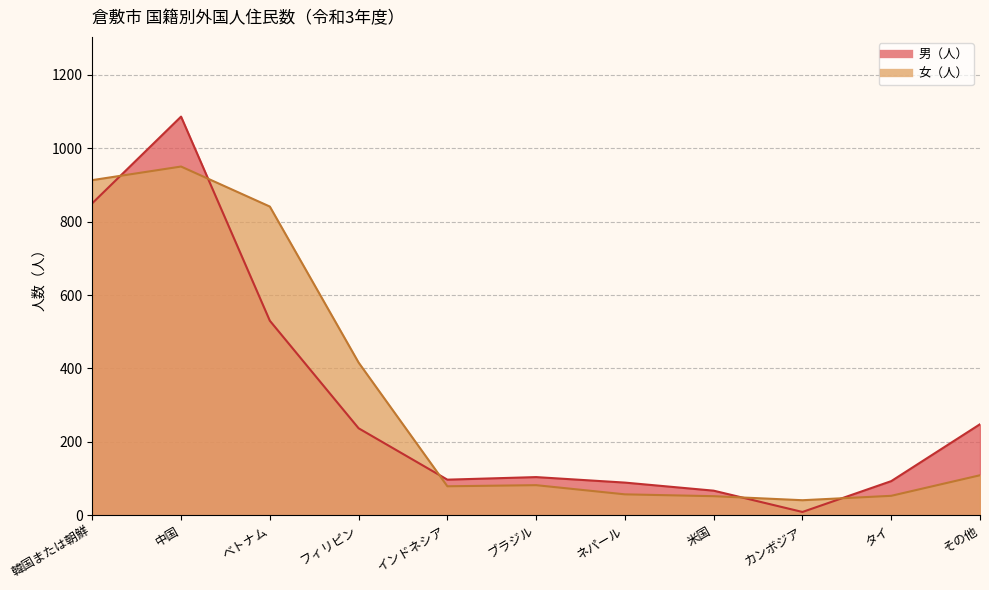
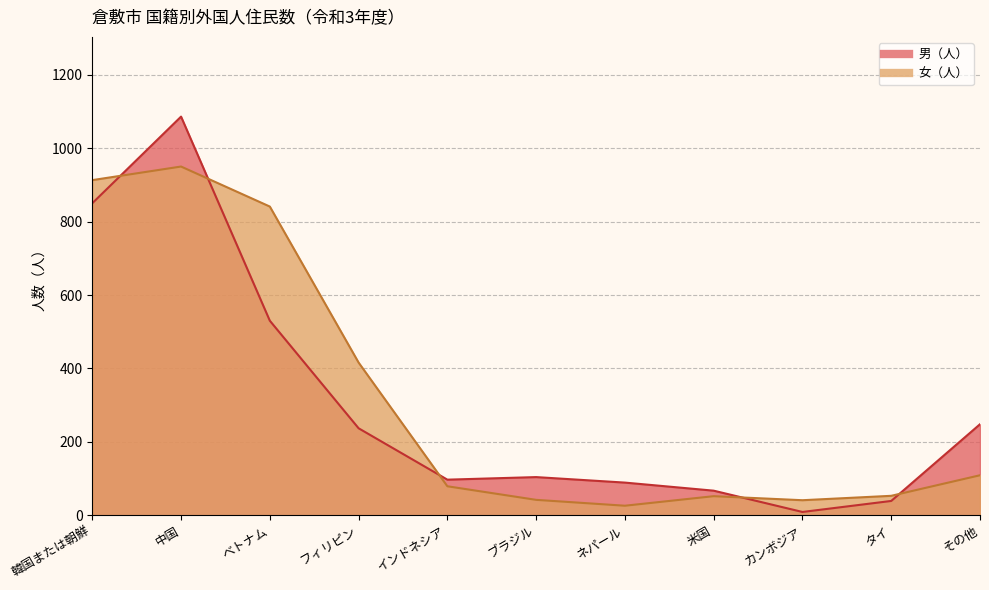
女（人）, ブラジル: 80 -> 40
女（人）, ネパール: 60 -> 30
男（人）, タイ: 90 -> 40
